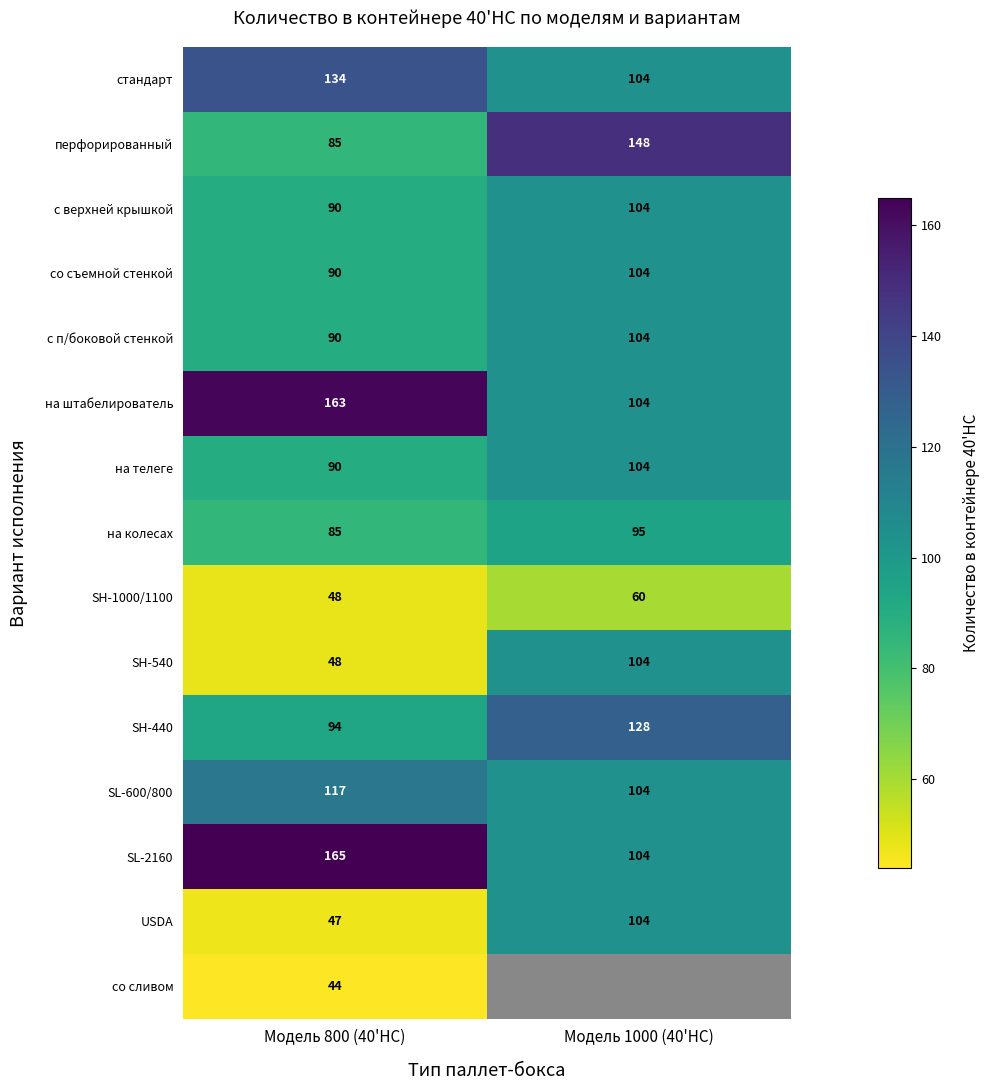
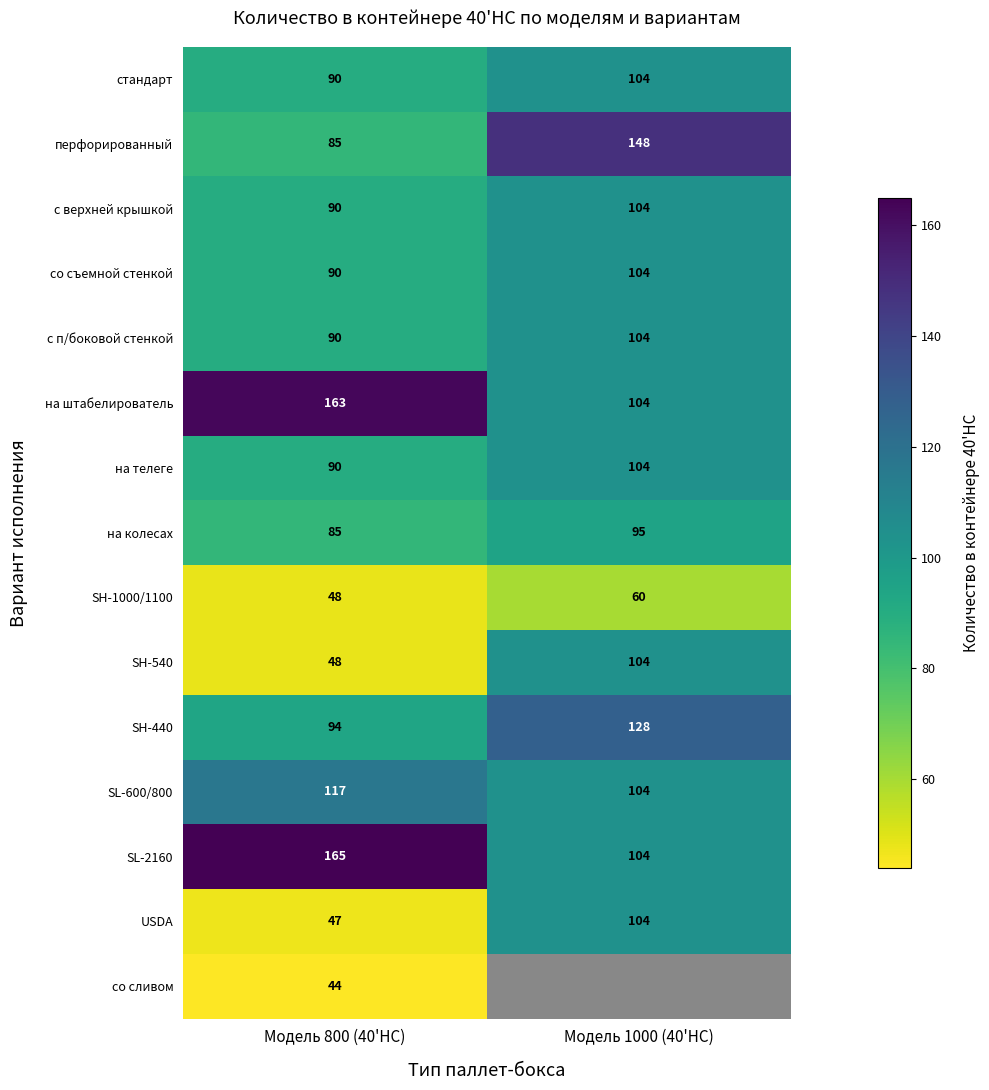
стандарт, Модель 800 (40'HC): 134 -> 90
